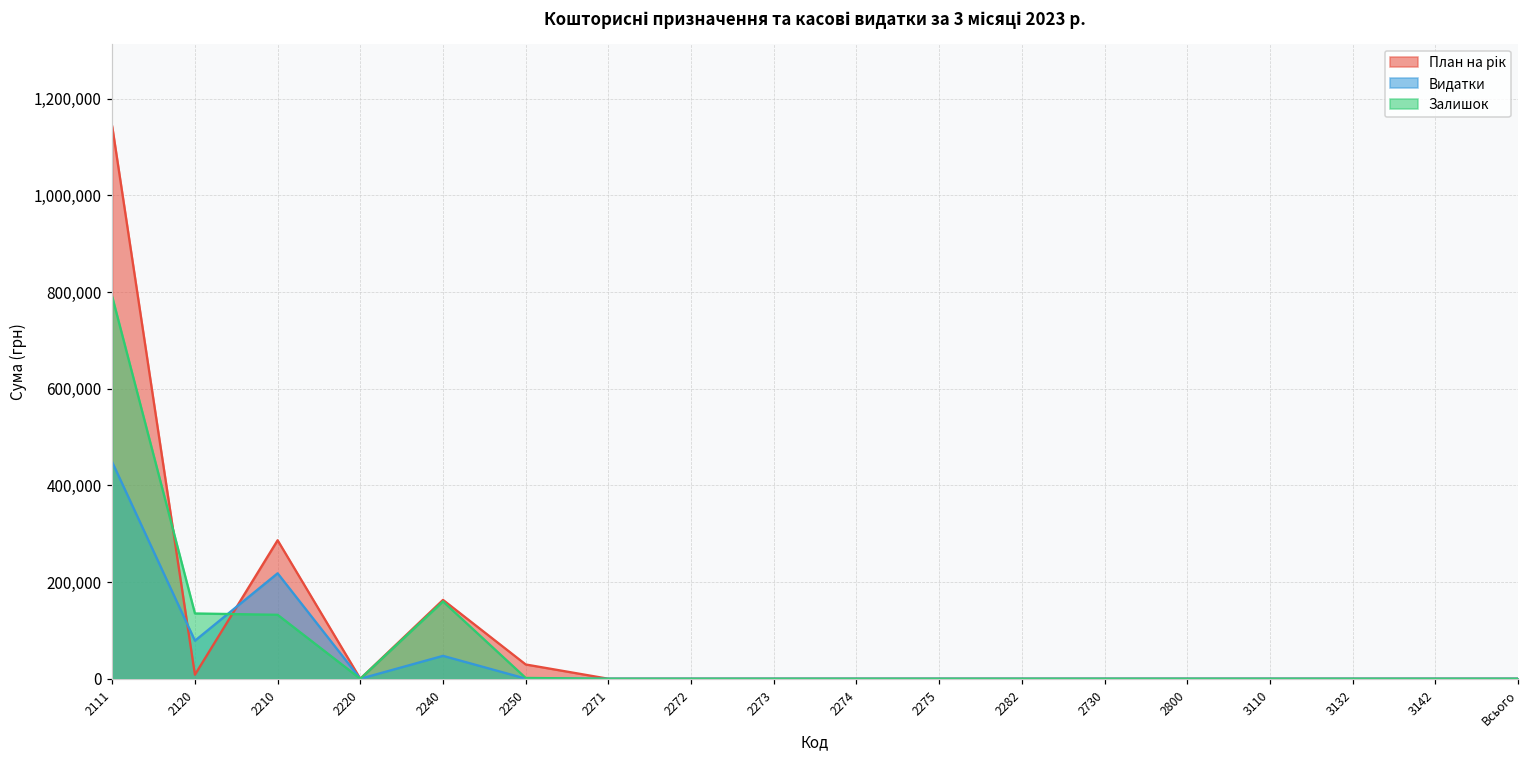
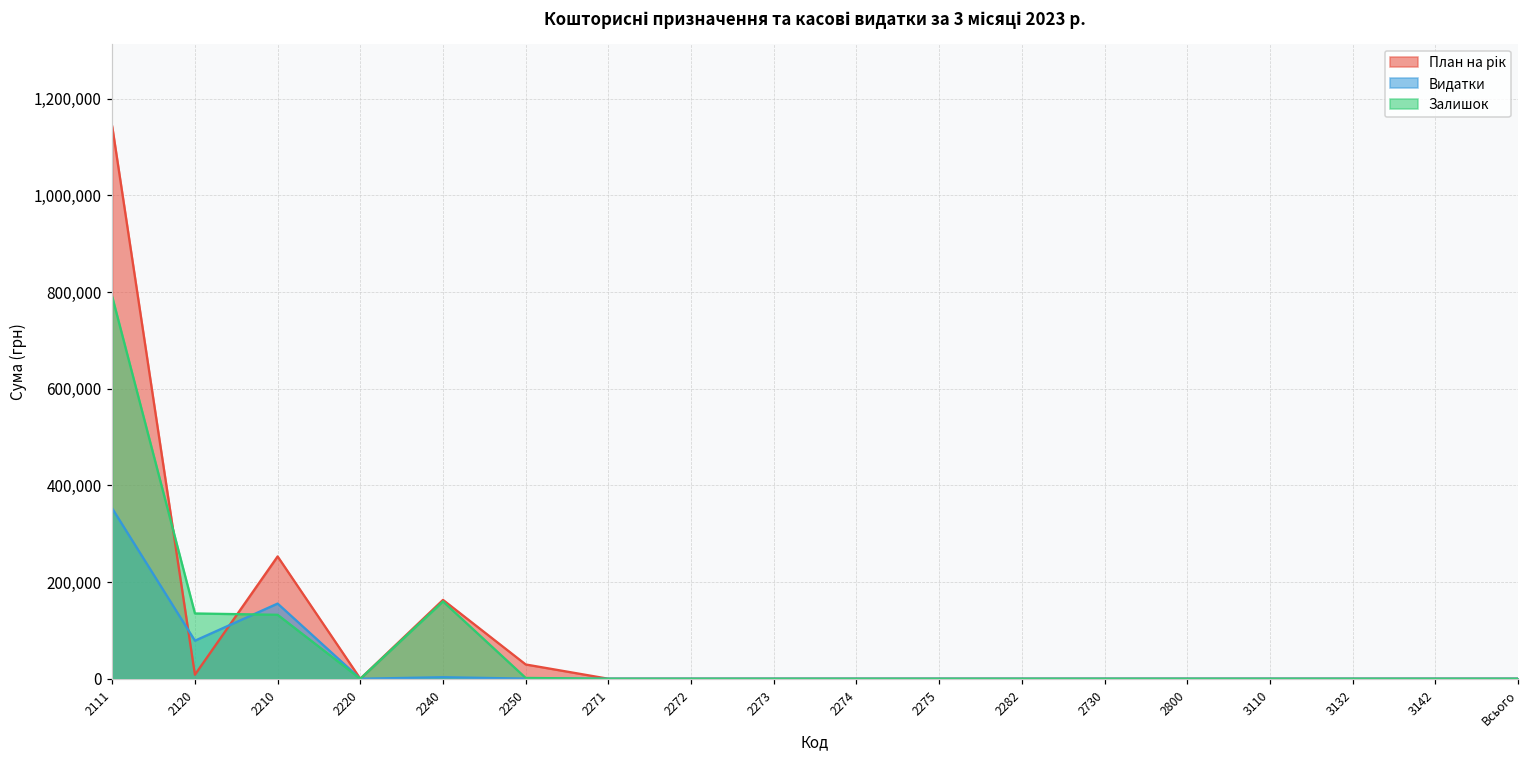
Видатки, 2111: 450,000 -> 350,000
План на рік, 2210: 290,000 -> 250,000
Видатки, 2210: 220,000 -> 160,000
Видатки, 2240: 50,000 -> 0
